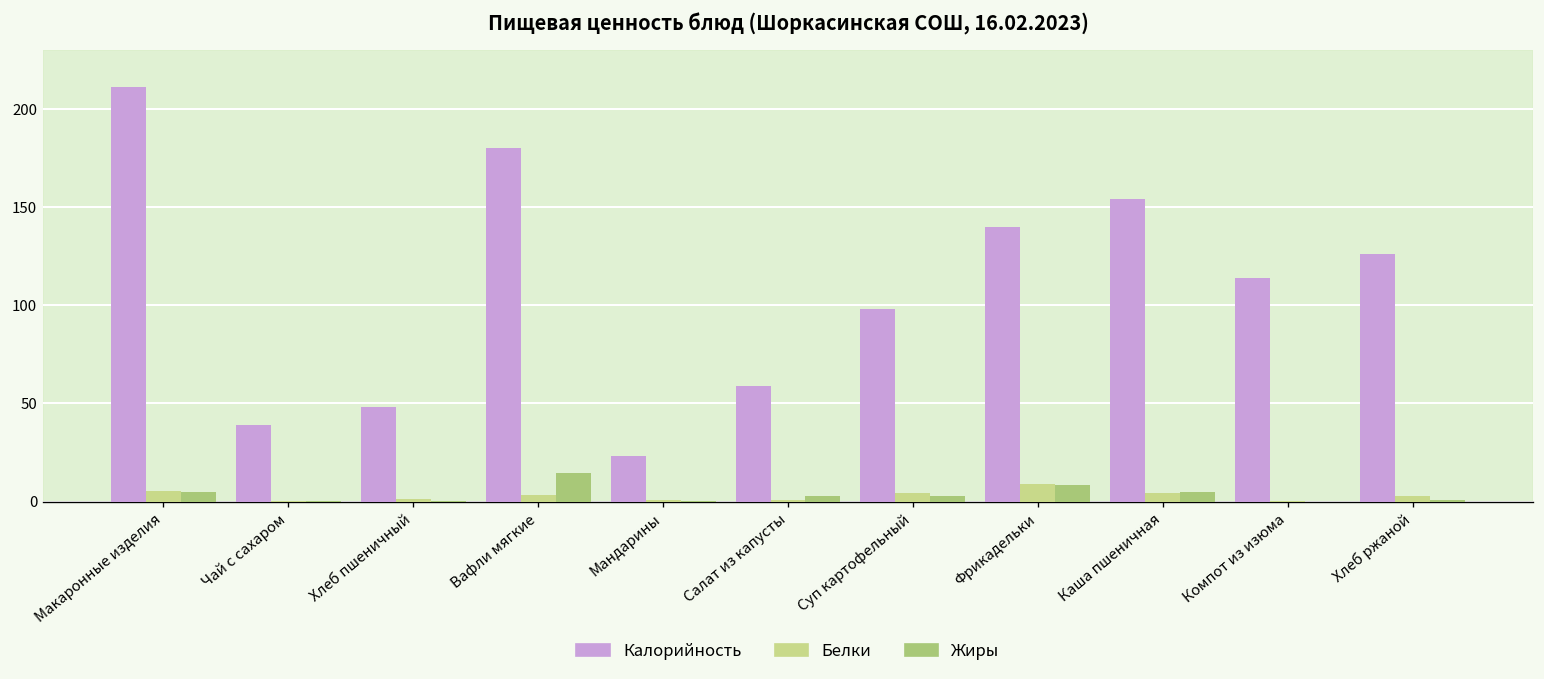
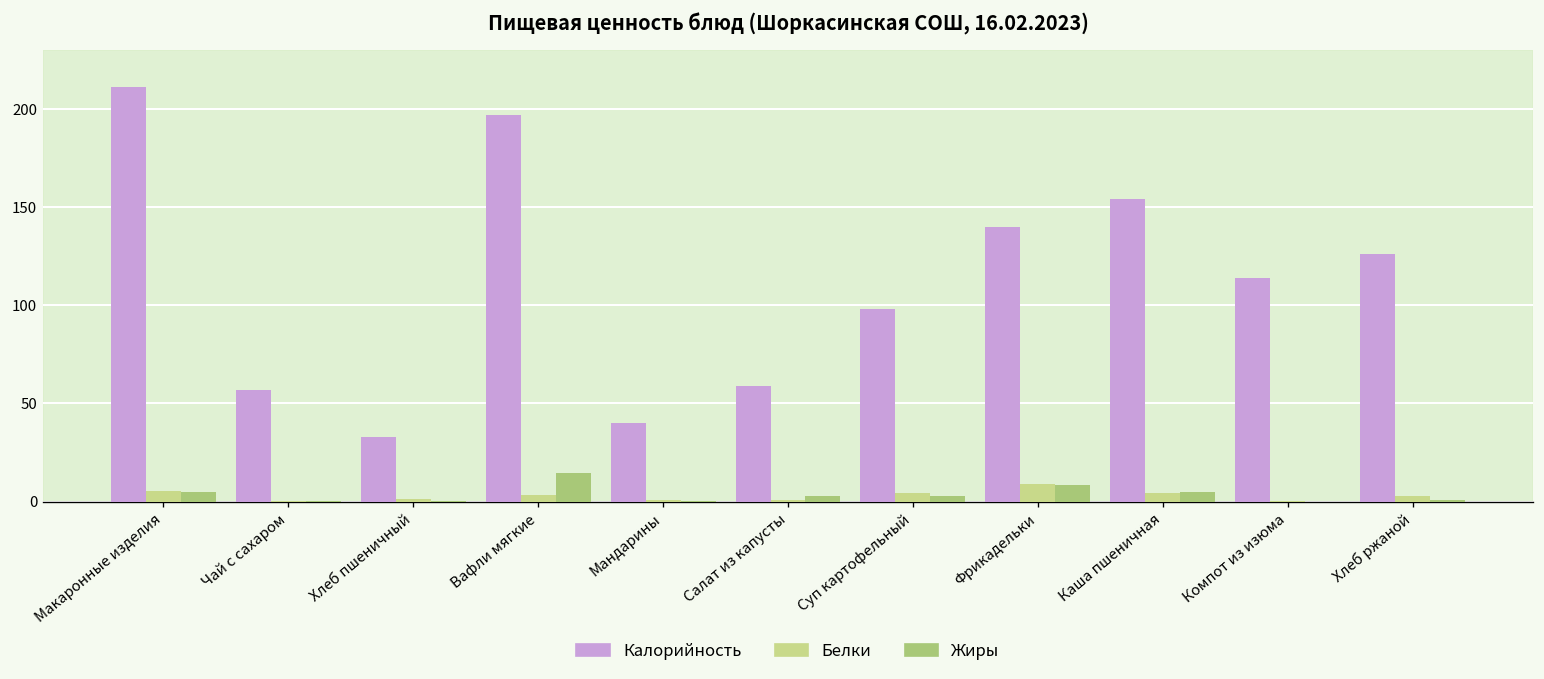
Калорийность, Чай с сахаром: 39 -> 57
Калорийность, Хлеб пшеничный: 48 -> 33
Калорийность, Вафли мягкие: 180 -> 197
Калорийность, Мандарины: 23 -> 40
